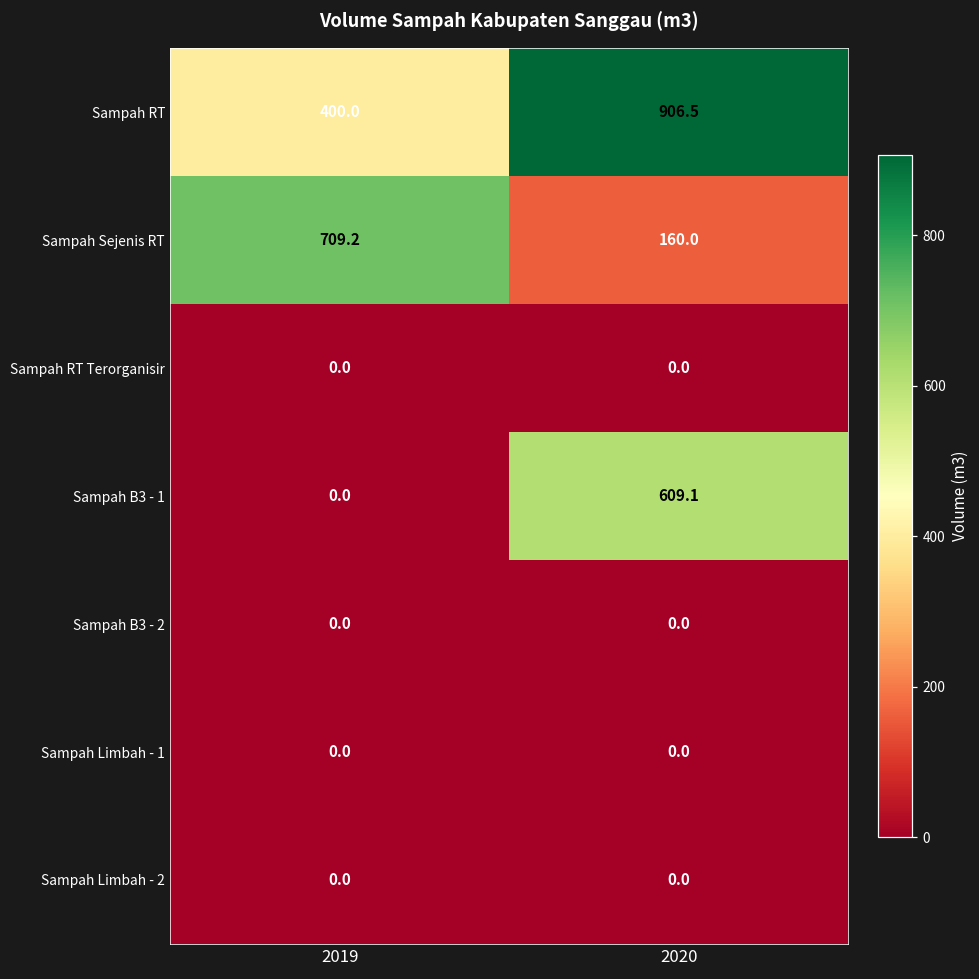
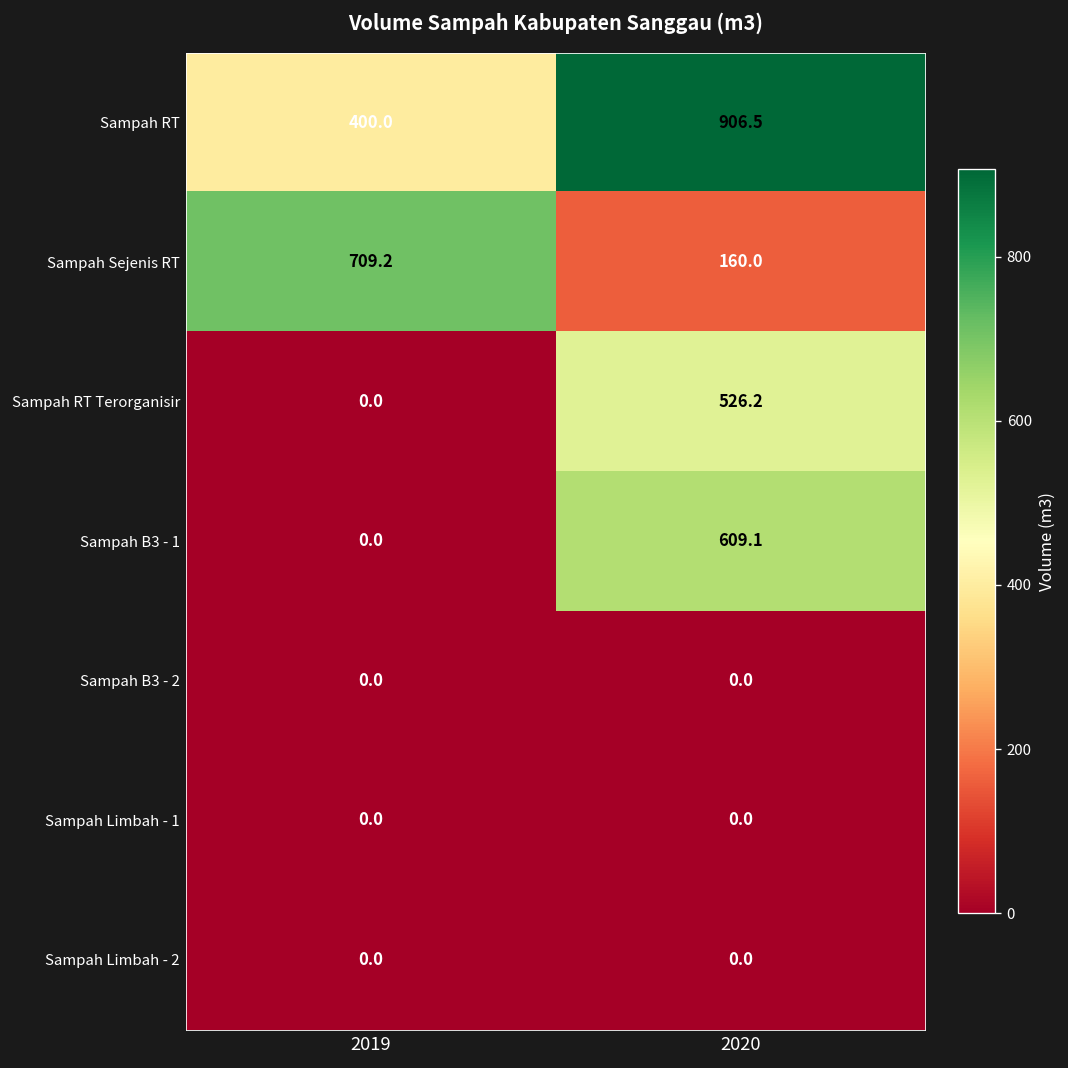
Sampah RT Terorganisir, 2020: 0.0 -> 526.2
